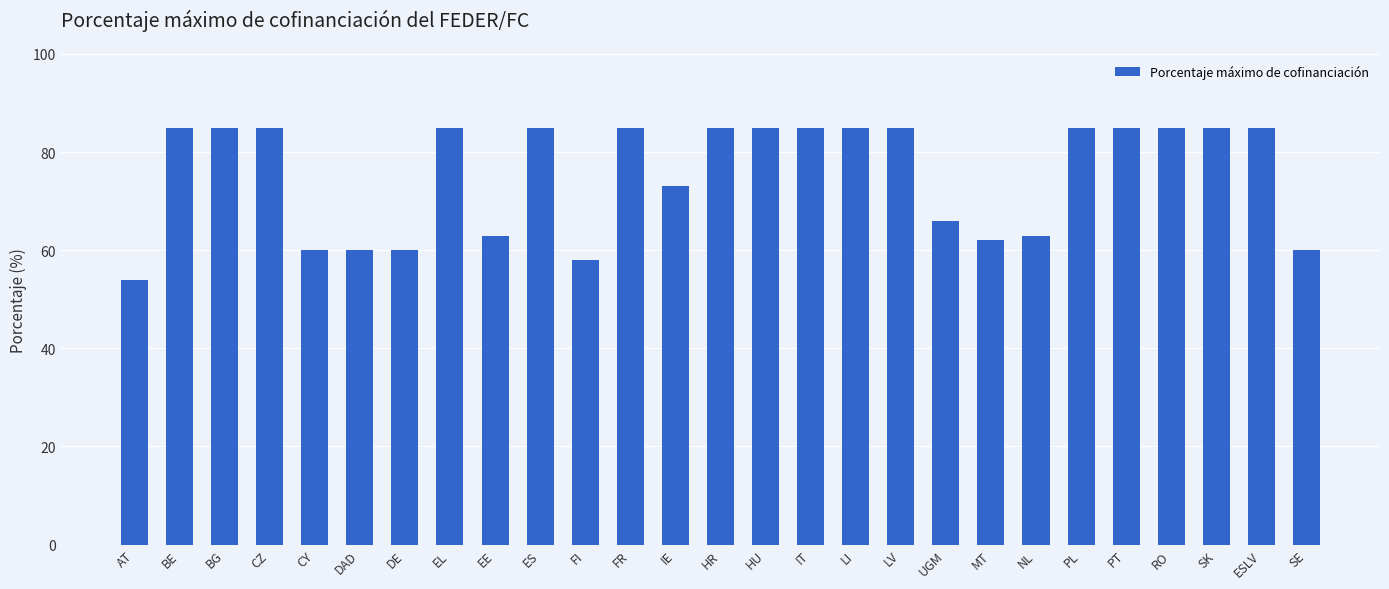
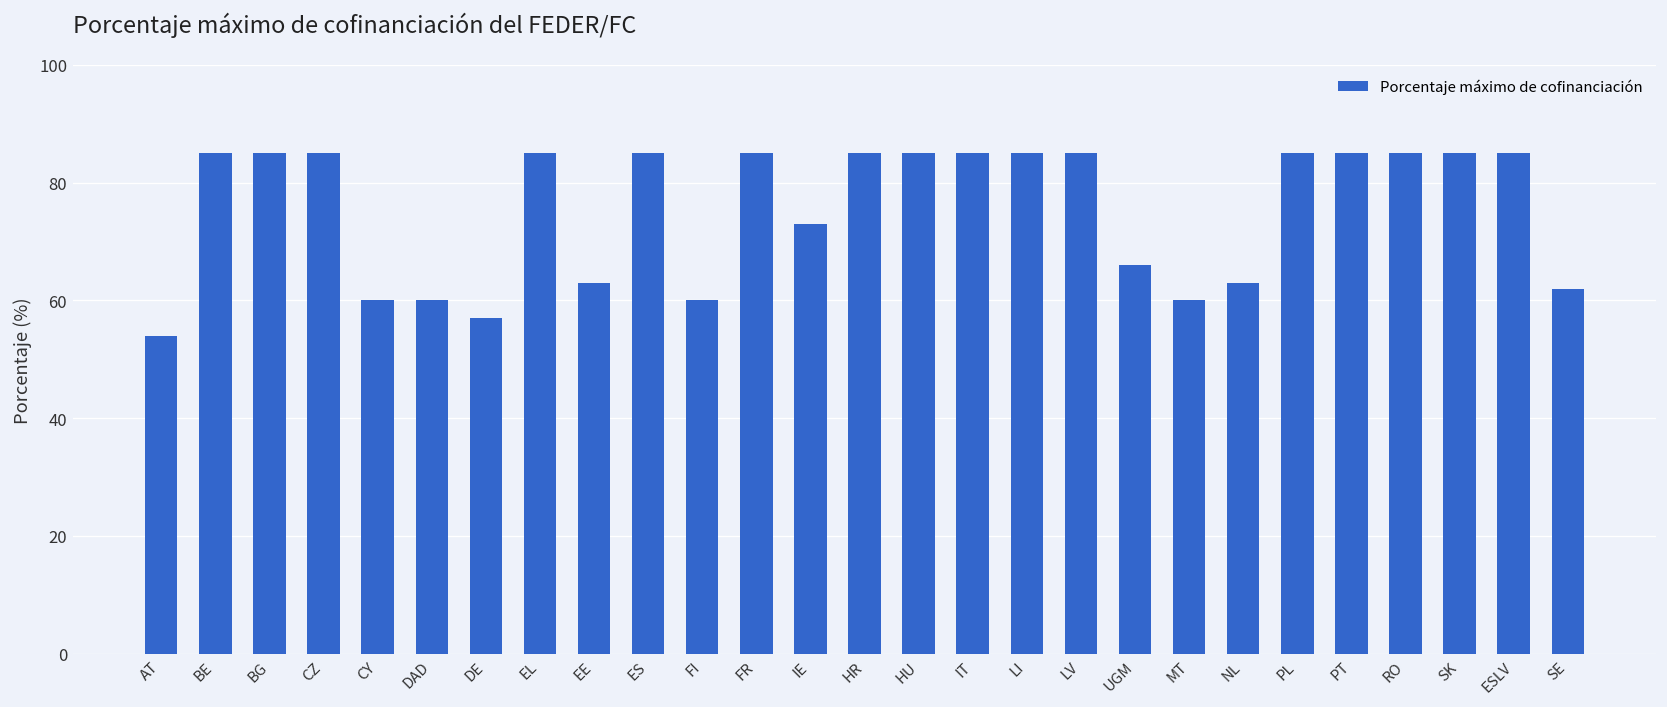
DE: 60 -> 57
FI: 58 -> 60
MT: 62 -> 60
SE: 60 -> 62
